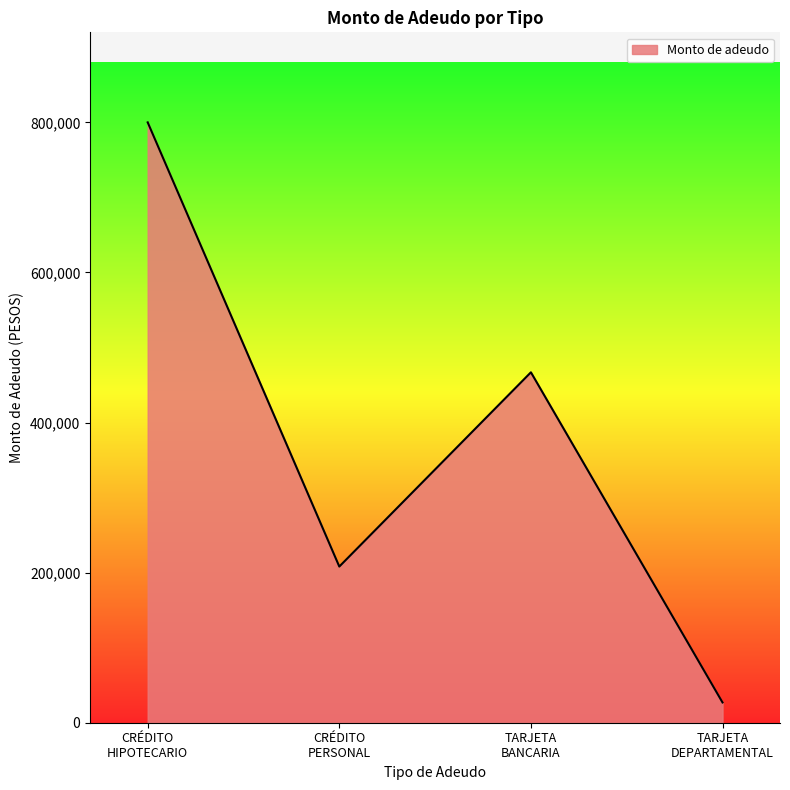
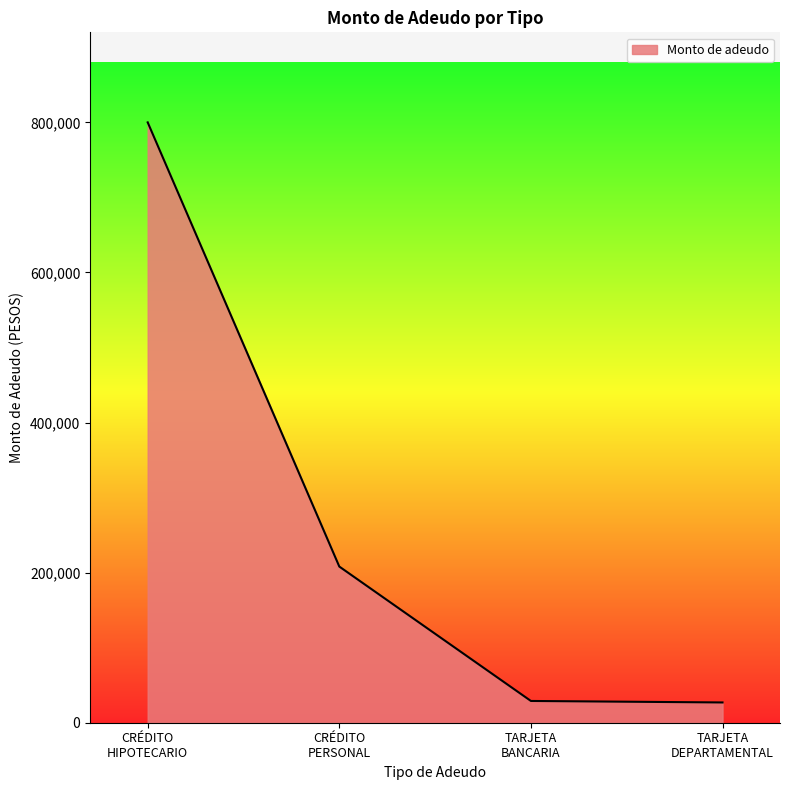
TARJETA BANCARIA: 470,000 -> 30,000
